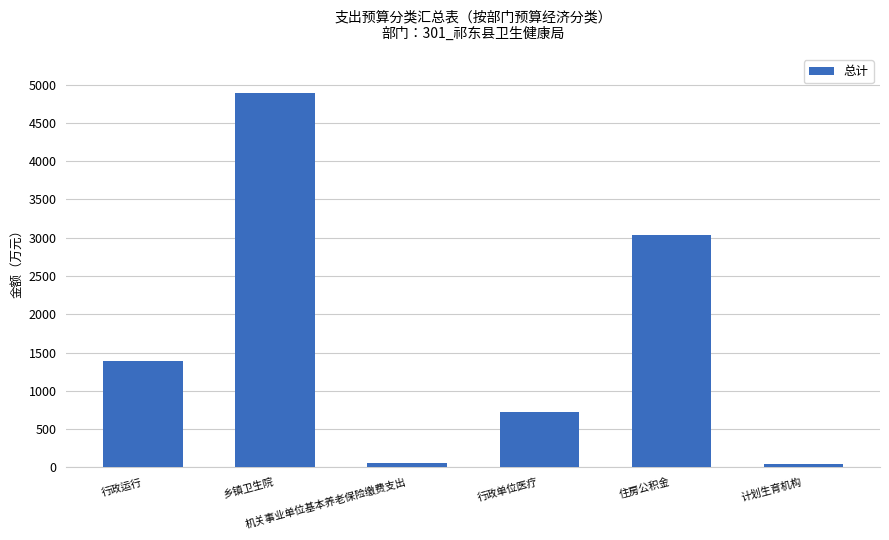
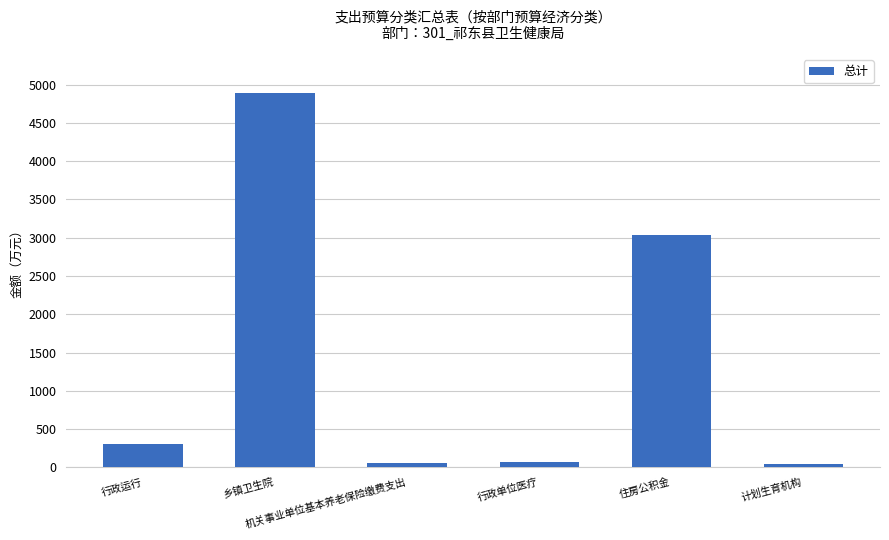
行政运行: 1400 -> 300
行政单位医疗: 700 -> 100
